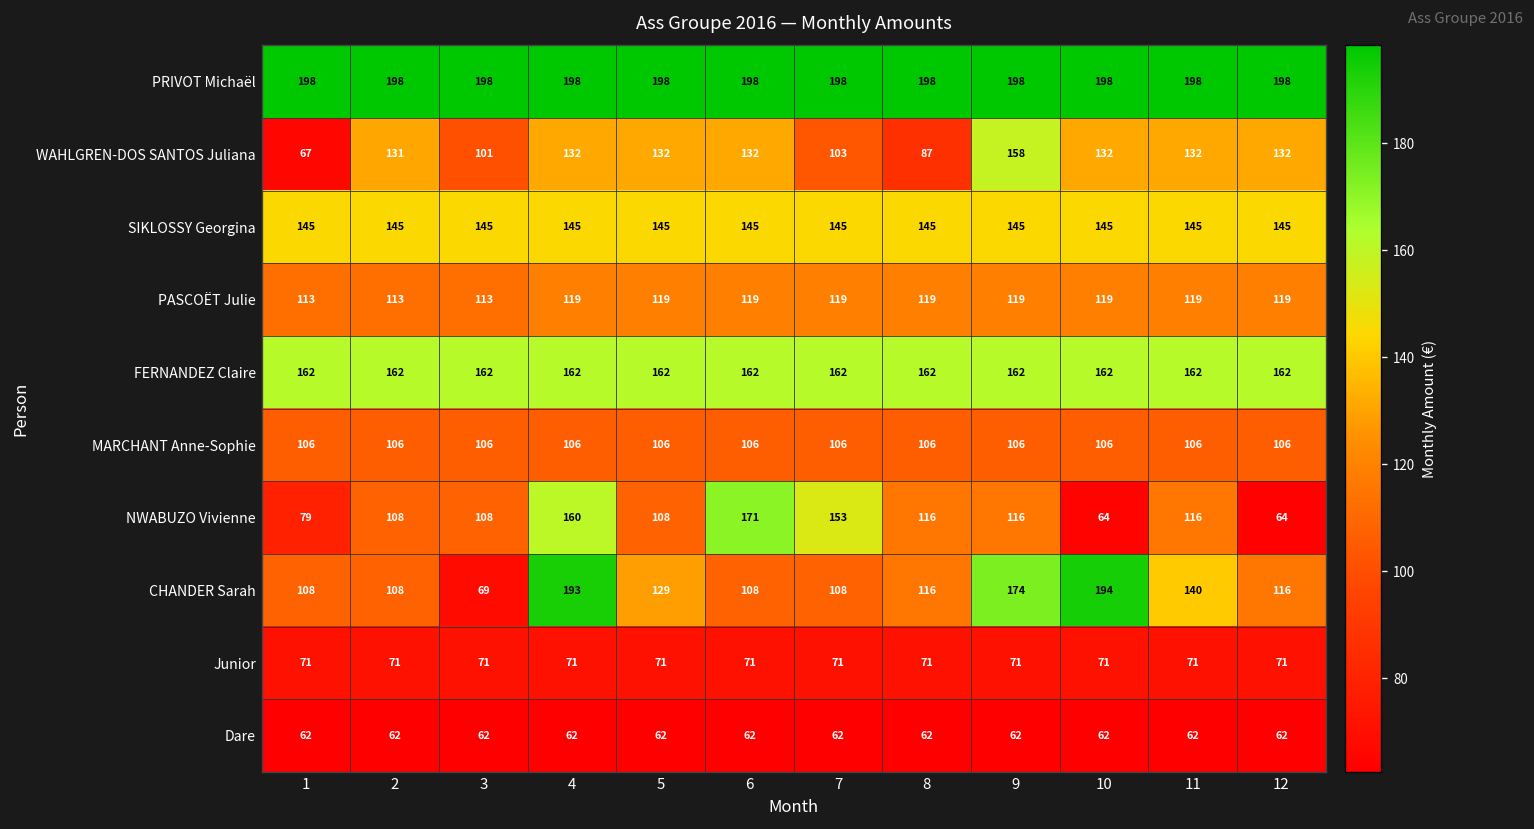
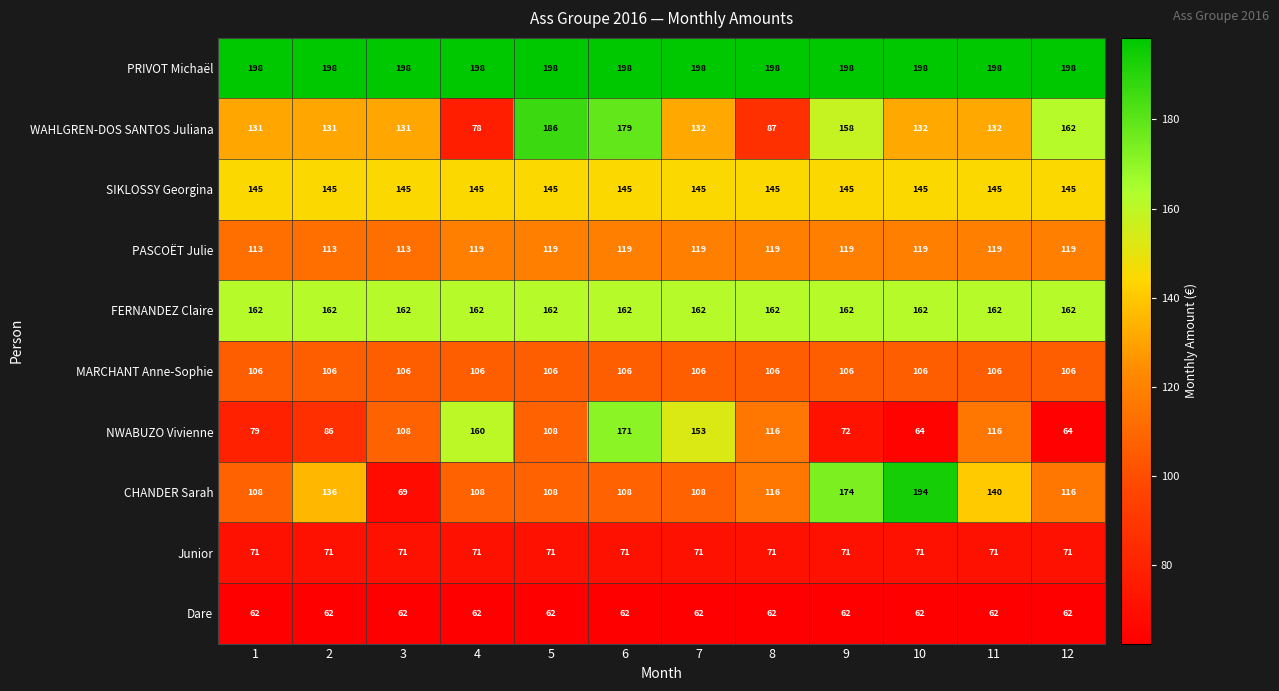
WAHLGREN-DOS SANTOS Juliana, 1: 67 -> 131
WAHLGREN-DOS SANTOS Juliana, 3: 101 -> 131
WAHLGREN-DOS SANTOS Juliana, 4: 132 -> 78
WAHLGREN-DOS SANTOS Juliana, 5: 132 -> 186
WAHLGREN-DOS SANTOS Juliana, 6: 132 -> 179
WAHLGREN-DOS SANTOS Juliana, 7: 103 -> 132
WAHLGREN-DOS SANTOS Juliana, 12: 132 -> 162
NWABUZO Vivienne, 2: 108 -> 86
NWABUZO Vivienne, 9: 116 -> 72
CHANDER Sarah, 2: 108 -> 136
CHANDER Sarah, 4: 193 -> 108
CHANDER Sarah, 5: 129 -> 108
